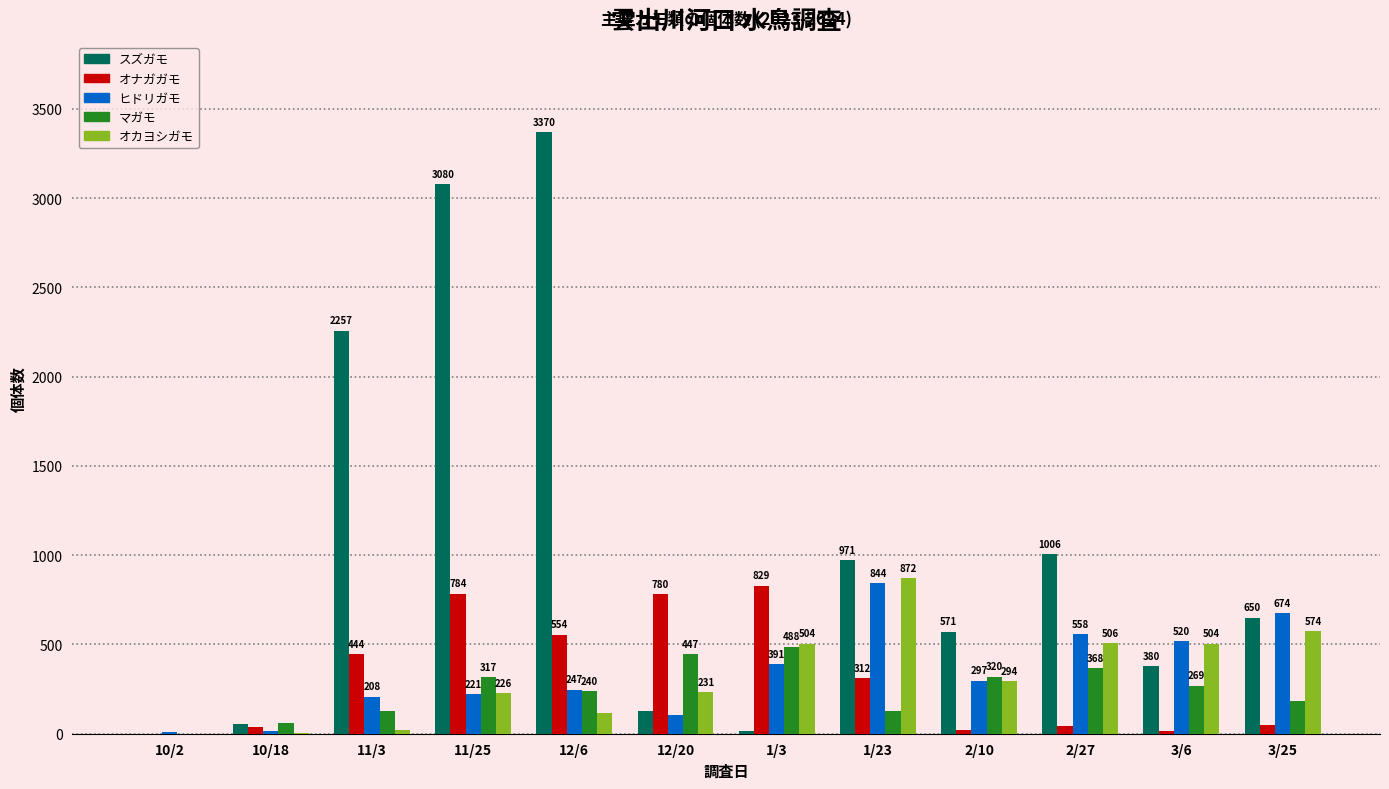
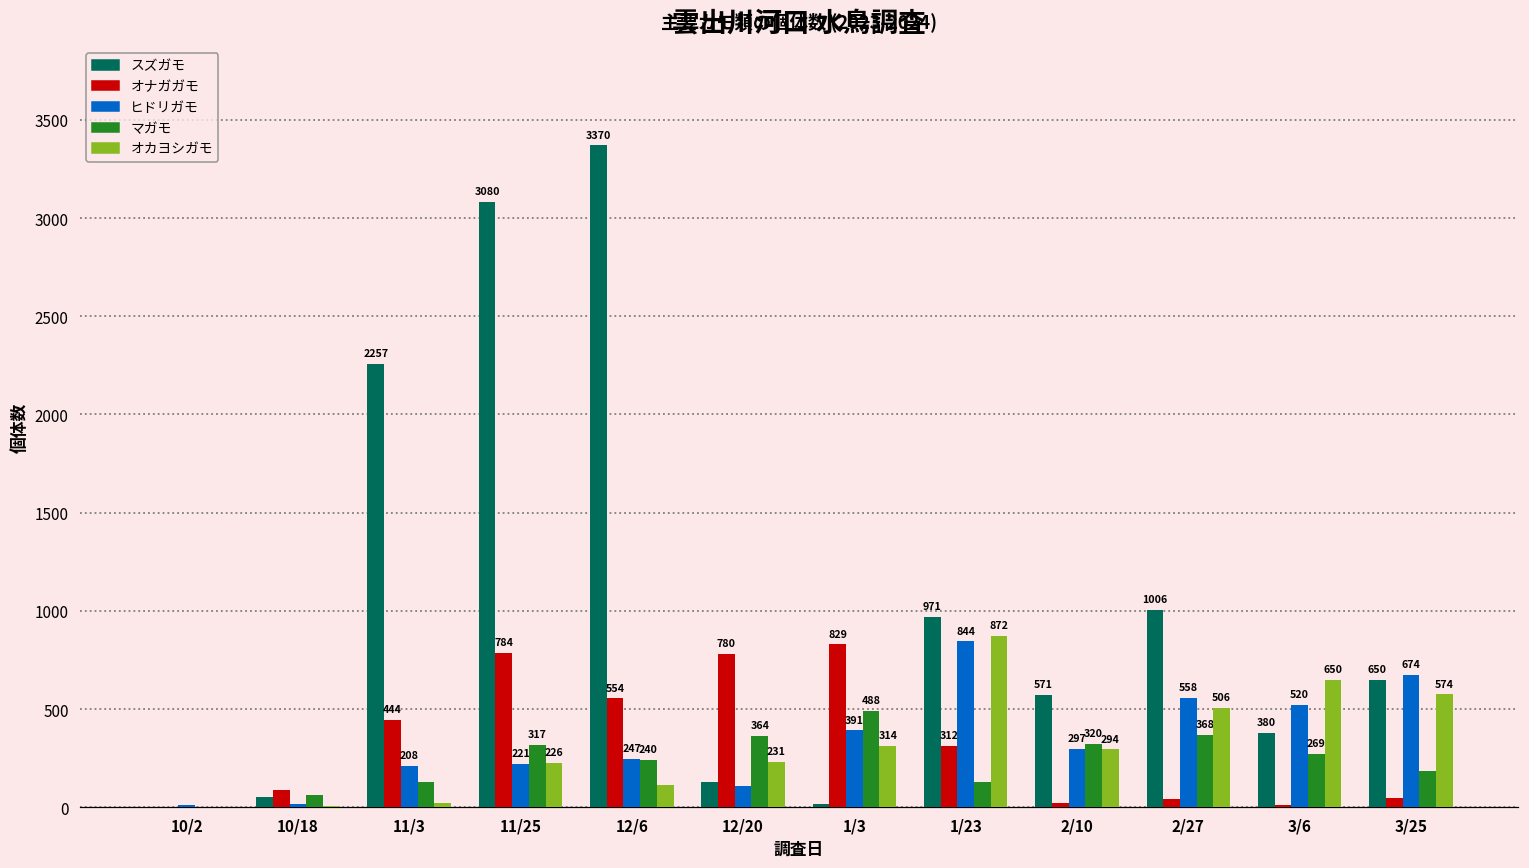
オナガガモ, 10/18: 40 -> 90
マガモ, 12/20: 447 -> 364
オカヨシガモ, 1/3: 504 -> 314
オカヨシガモ, 3/6: 504 -> 650
